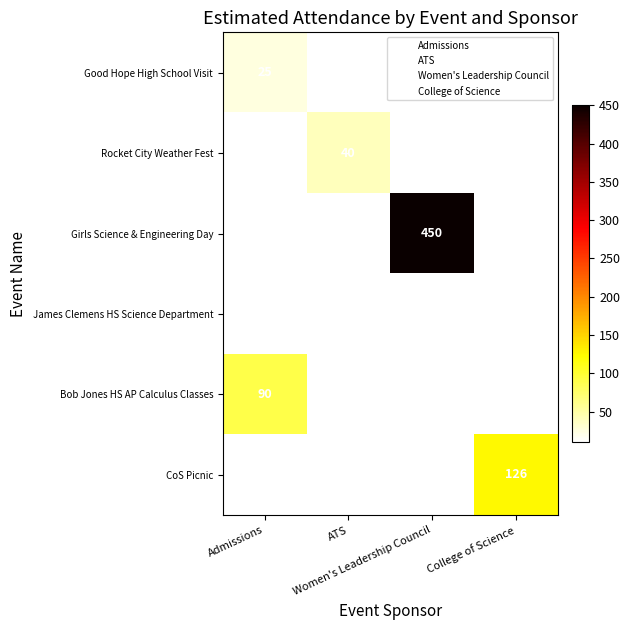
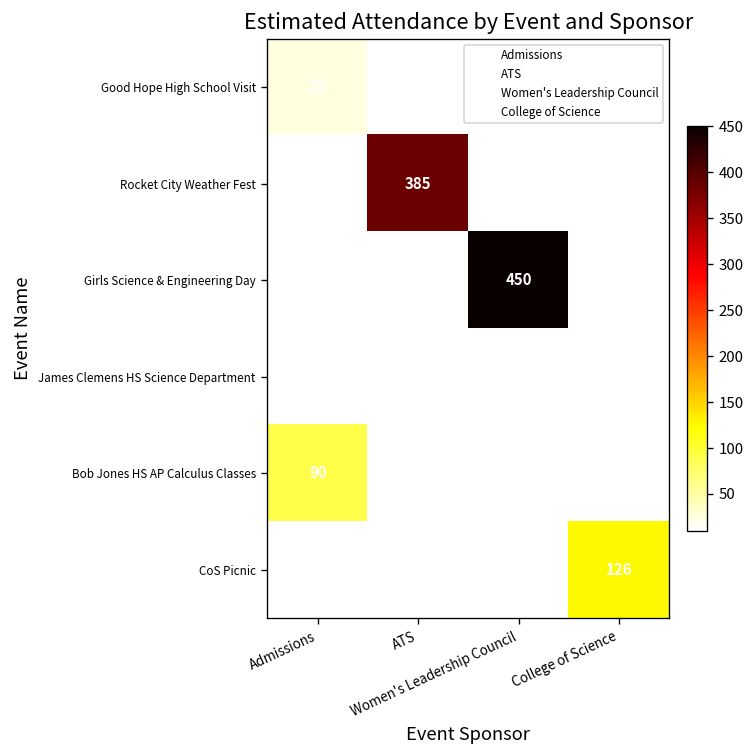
Rocket City Weather Fest, ATS: 40 -> 385
